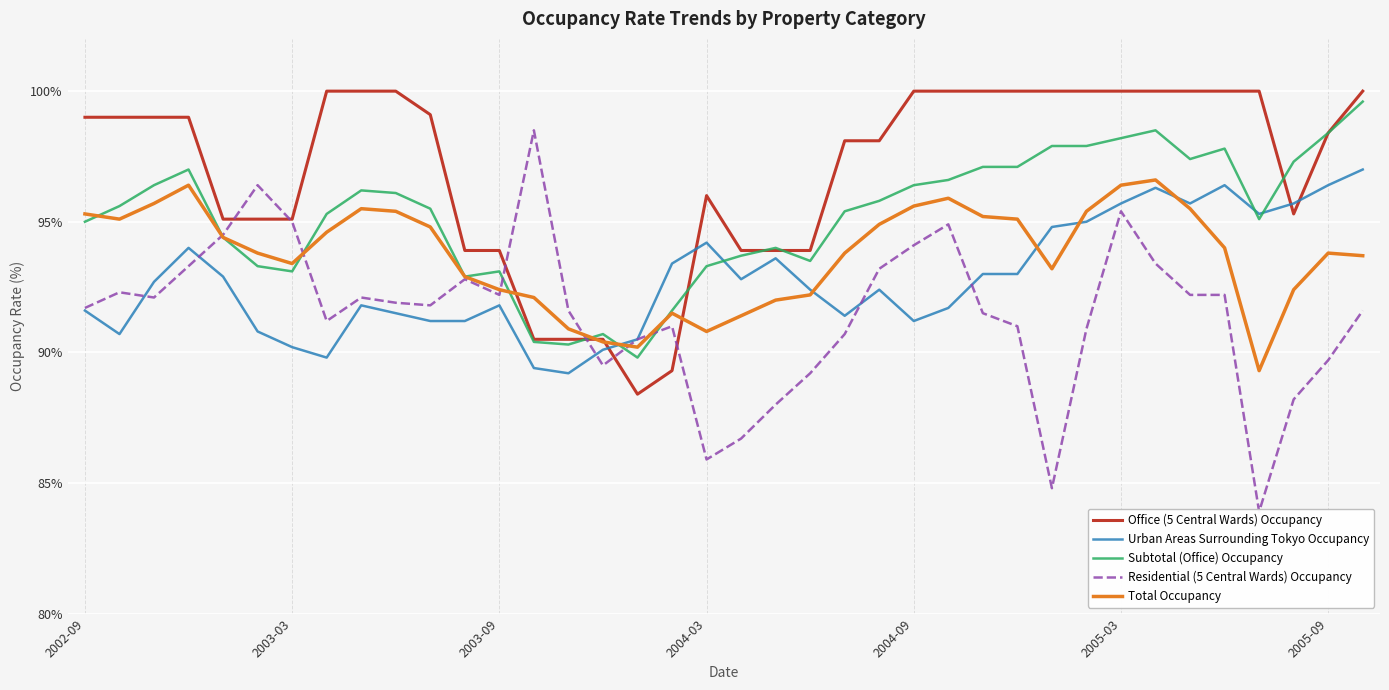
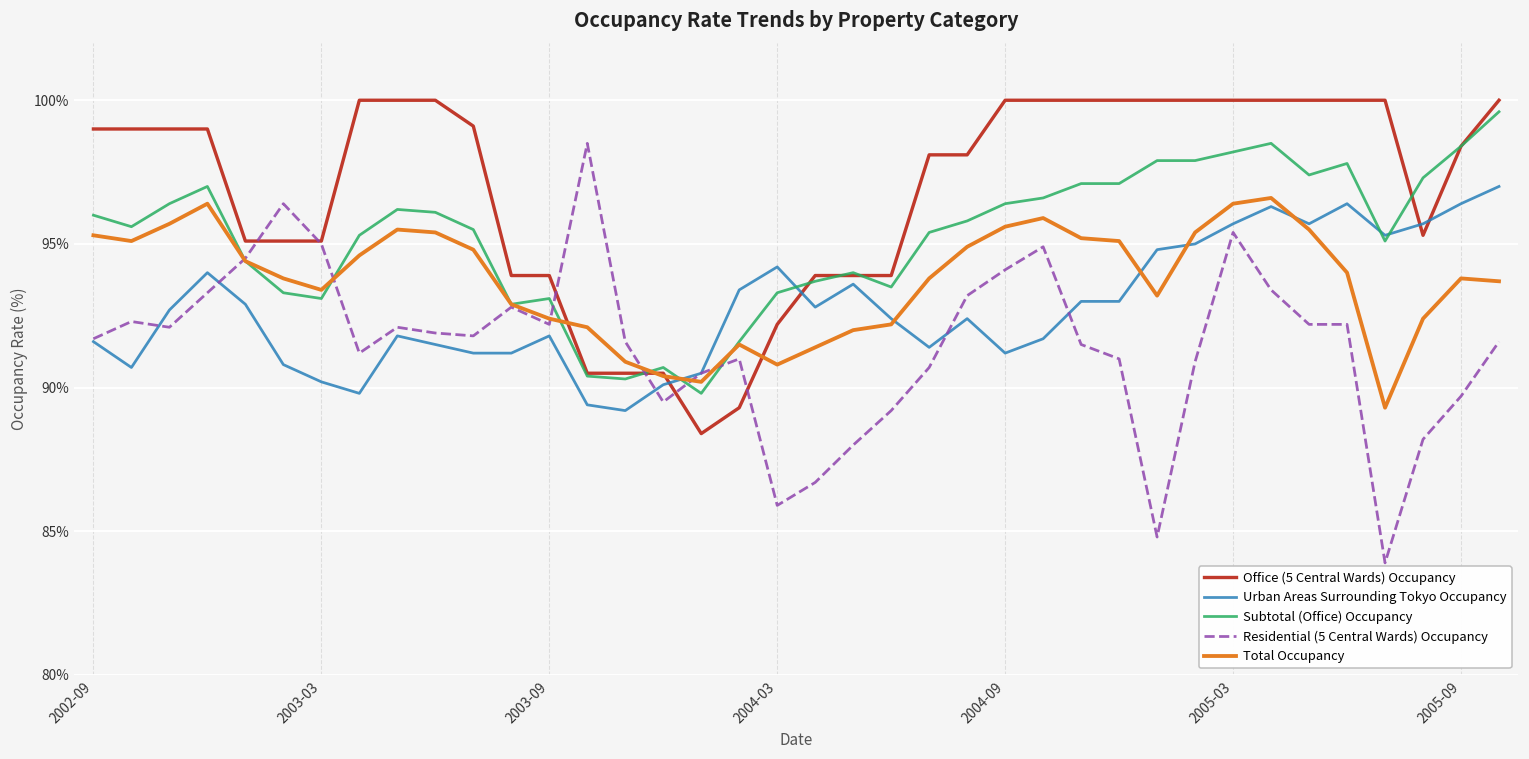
Subtotal (Office) Occupancy, 2002-09: 95% -> 96%
Office (5 Central Wards) Occupancy, 2004-03: 96.0% -> 92.2%
